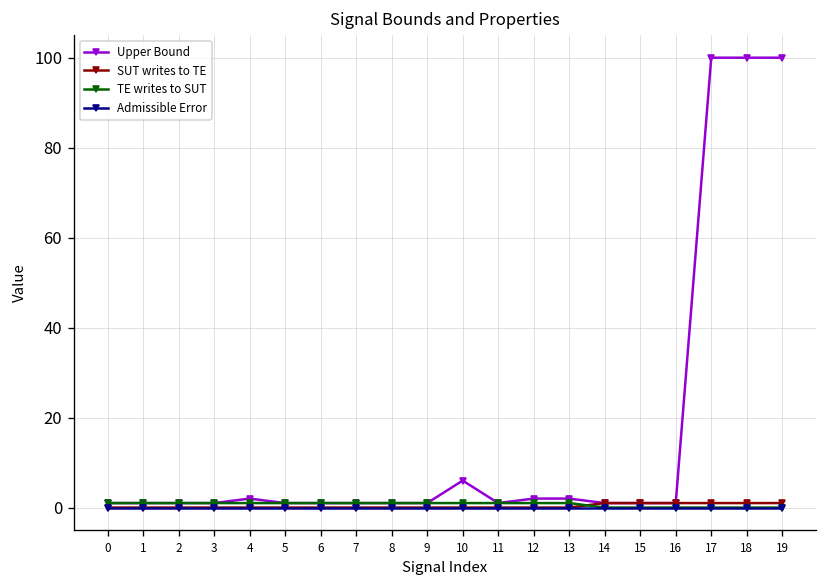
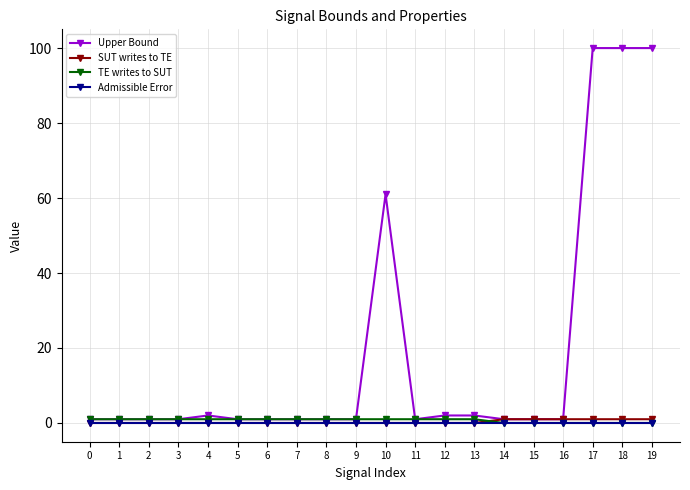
Upper Bound, 10: 6 -> 61
